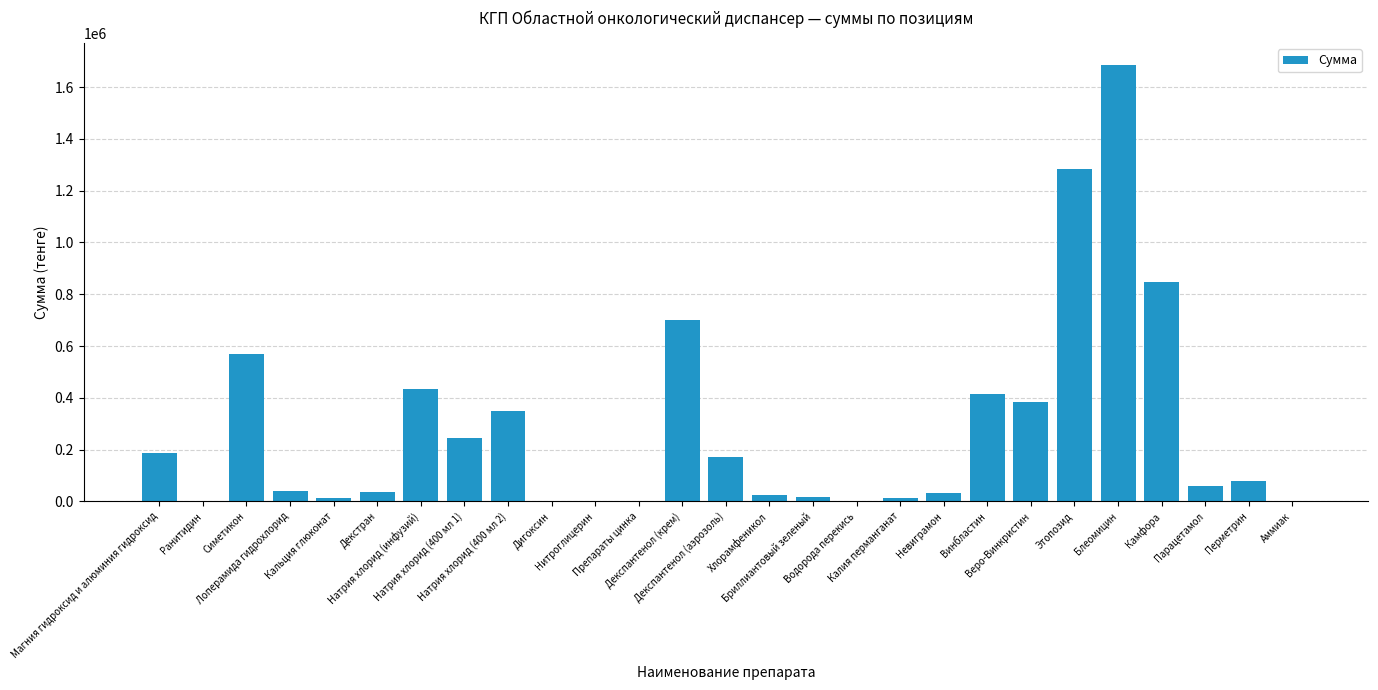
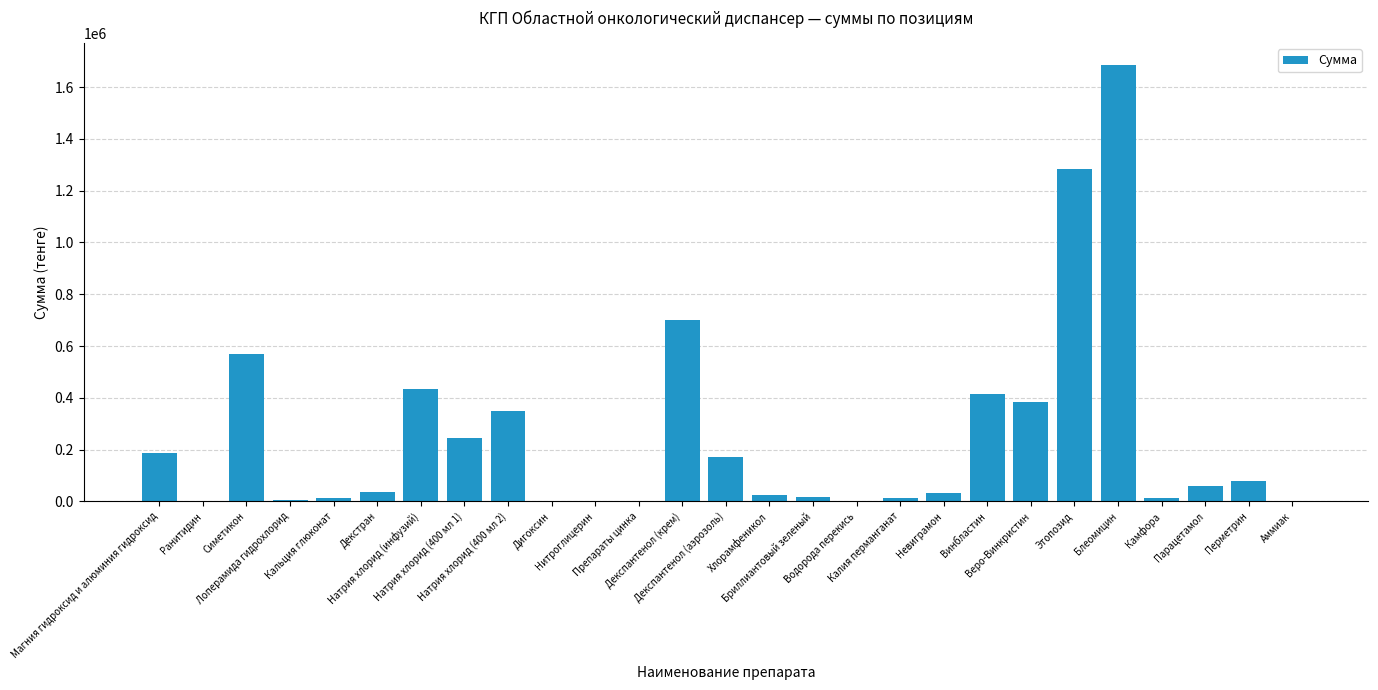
Лоперамида гидрохлорид: 40000 -> 10000
Камфора: 850000 -> 10000
